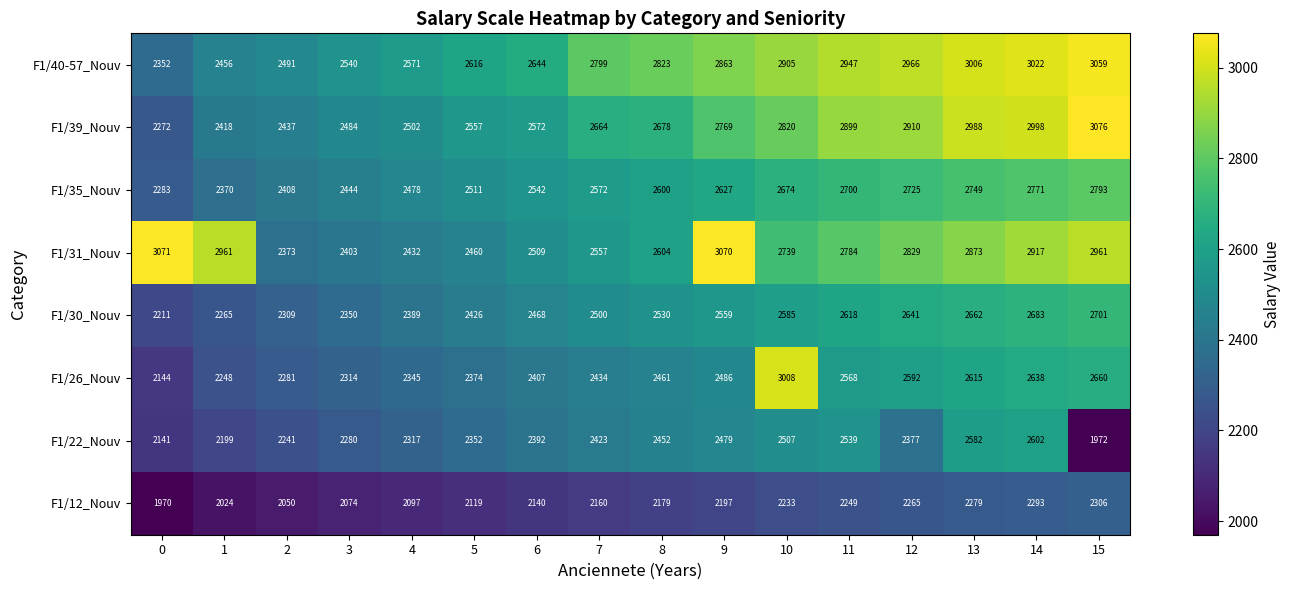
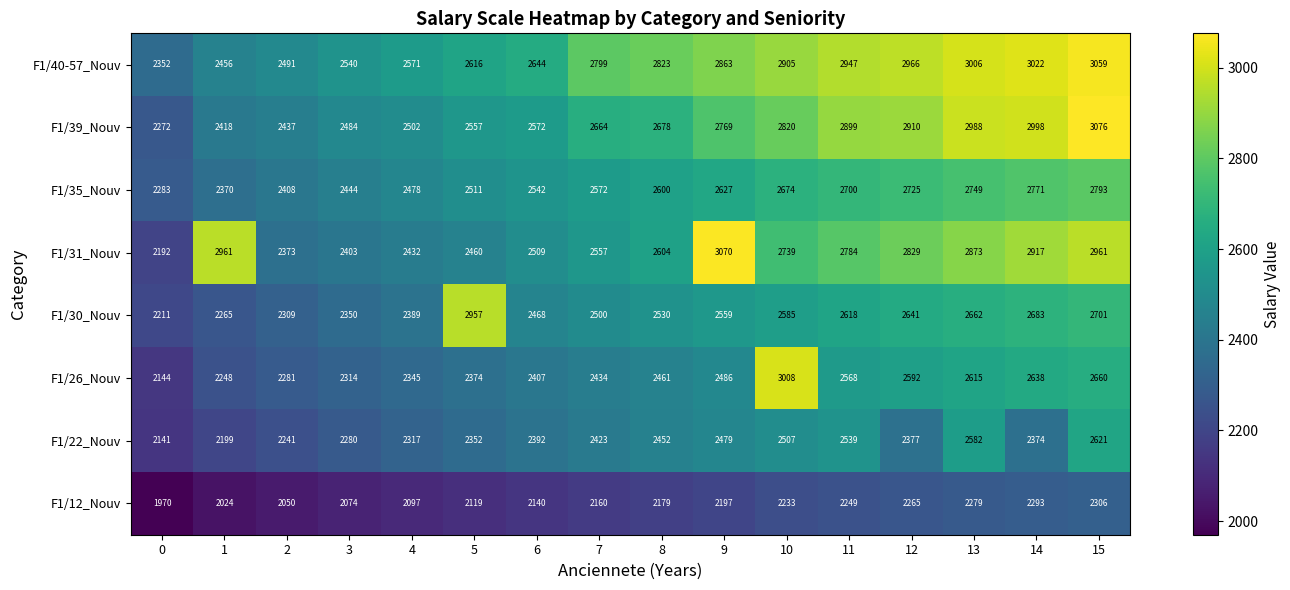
F1/31_Nouv, 0: 3071 -> 2192
F1/30_Nouv, 5: 2426 -> 2957
F1/22_Nouv, 14: 2602 -> 2374
F1/22_Nouv, 15: 1972 -> 2621
